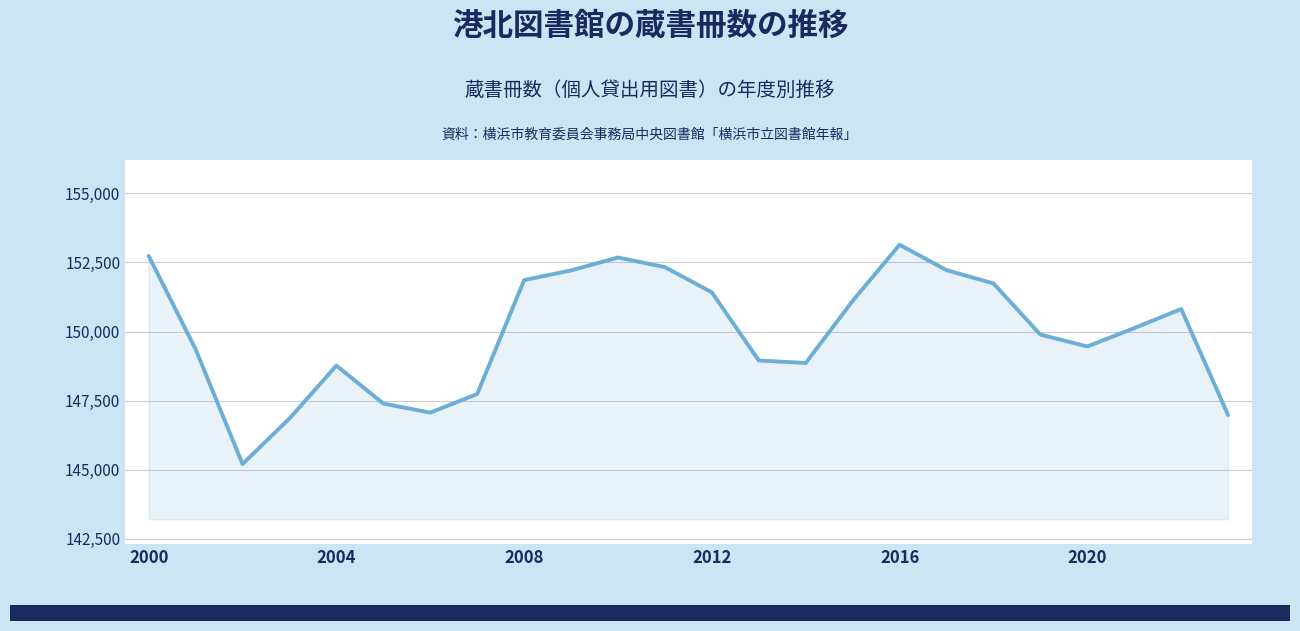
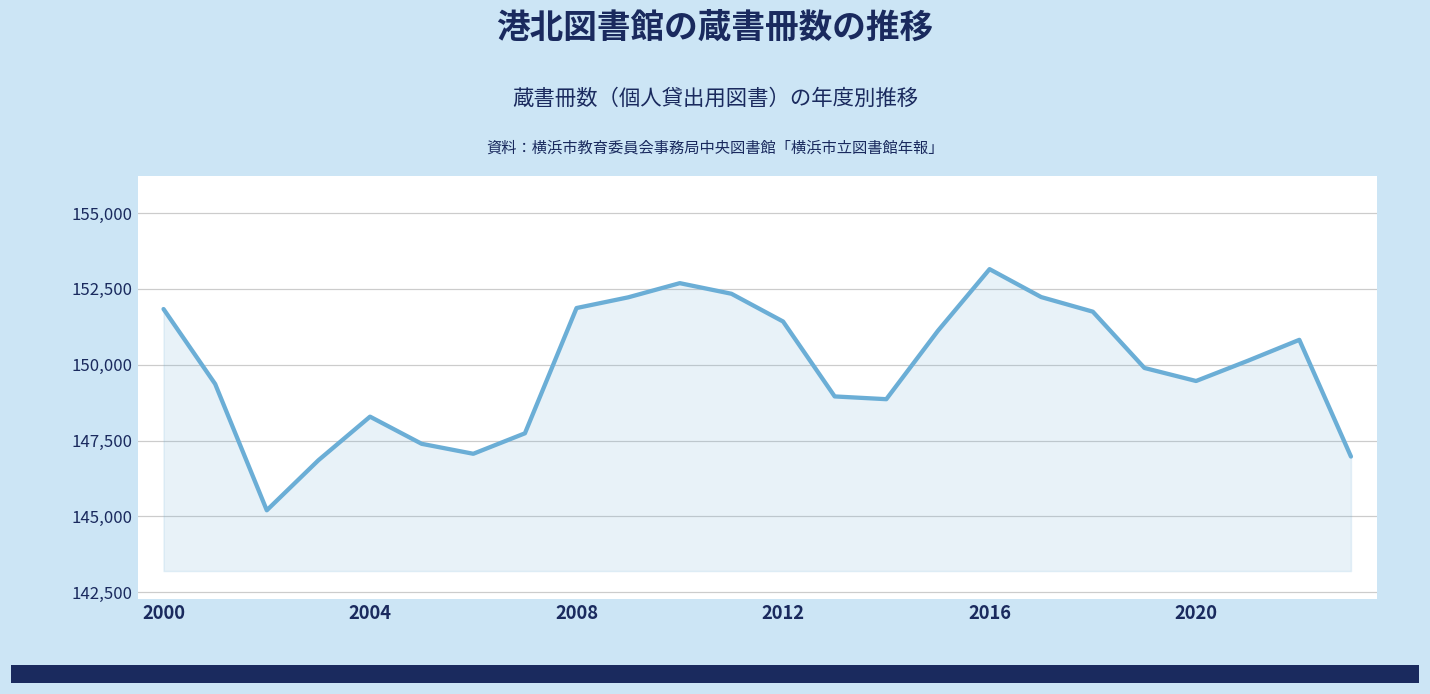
2000: 152,700 -> 151,800
2004: 148,800 -> 148,300
